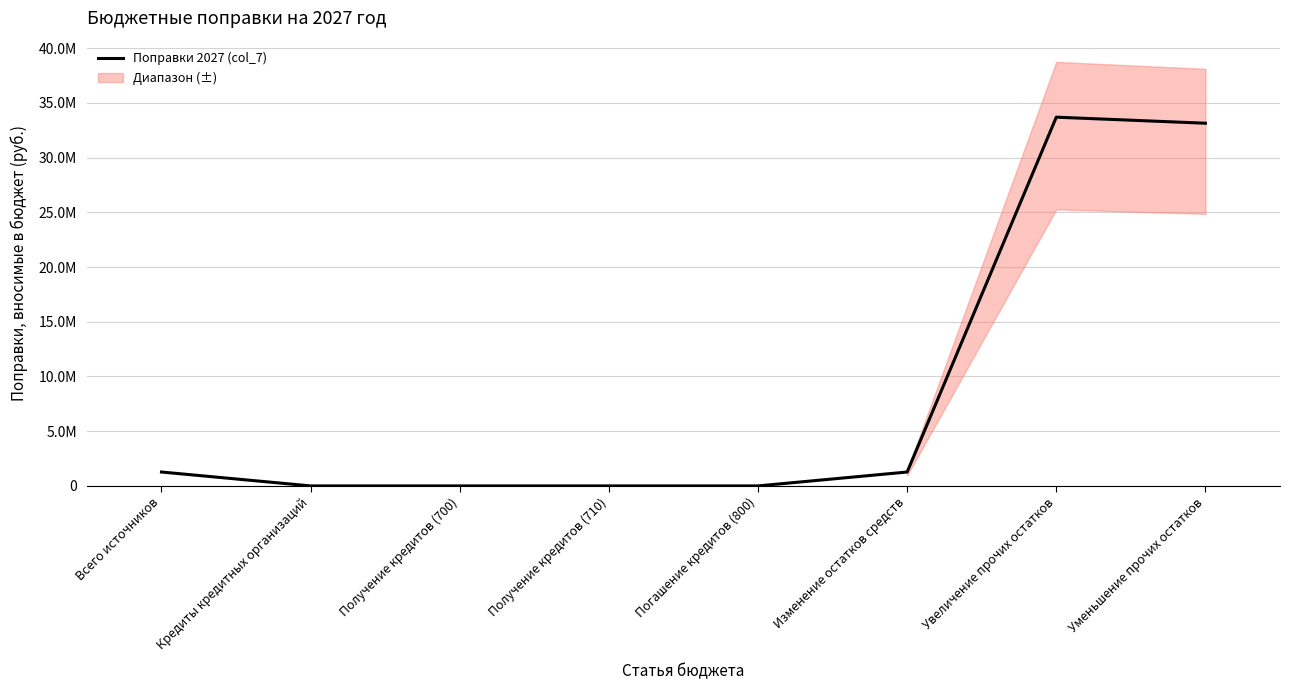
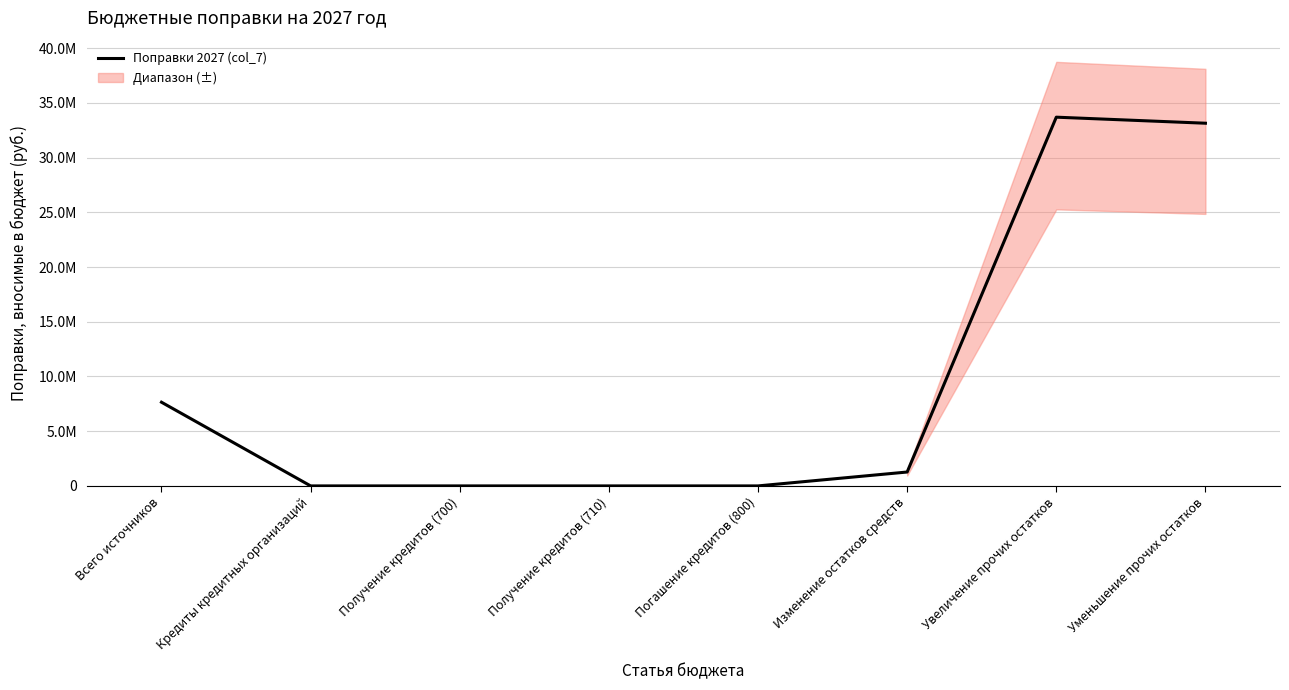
Поправки 2027 (col_7), Всего источников: 1300000 -> 7600000
